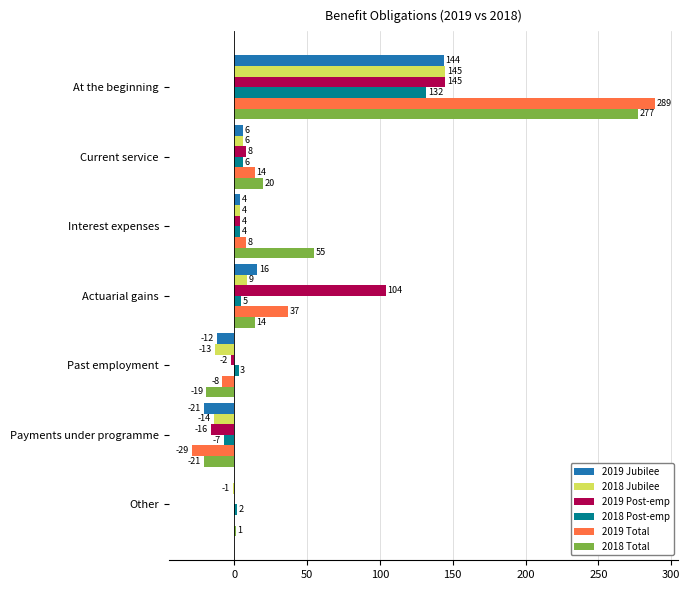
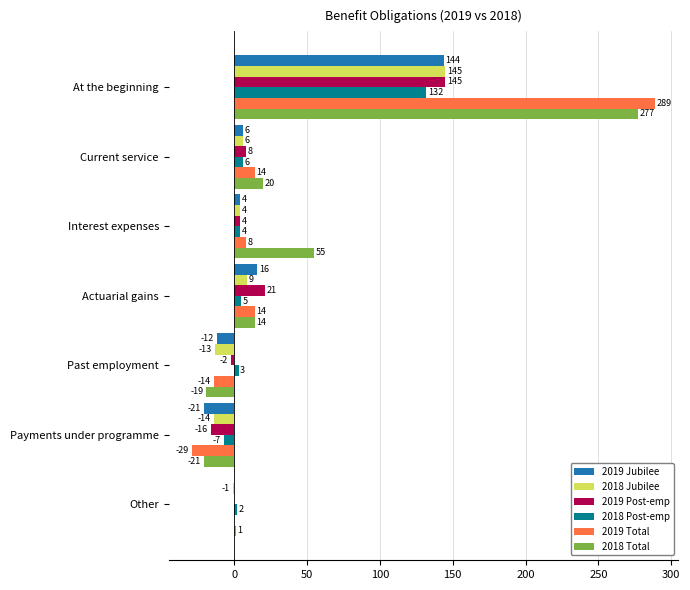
2019 Post-emp, Actuarial gains: 104 -> 21
2019 Total, Actuarial gains: 37 -> 14
2019 Total, Past employment: -8 -> -14
